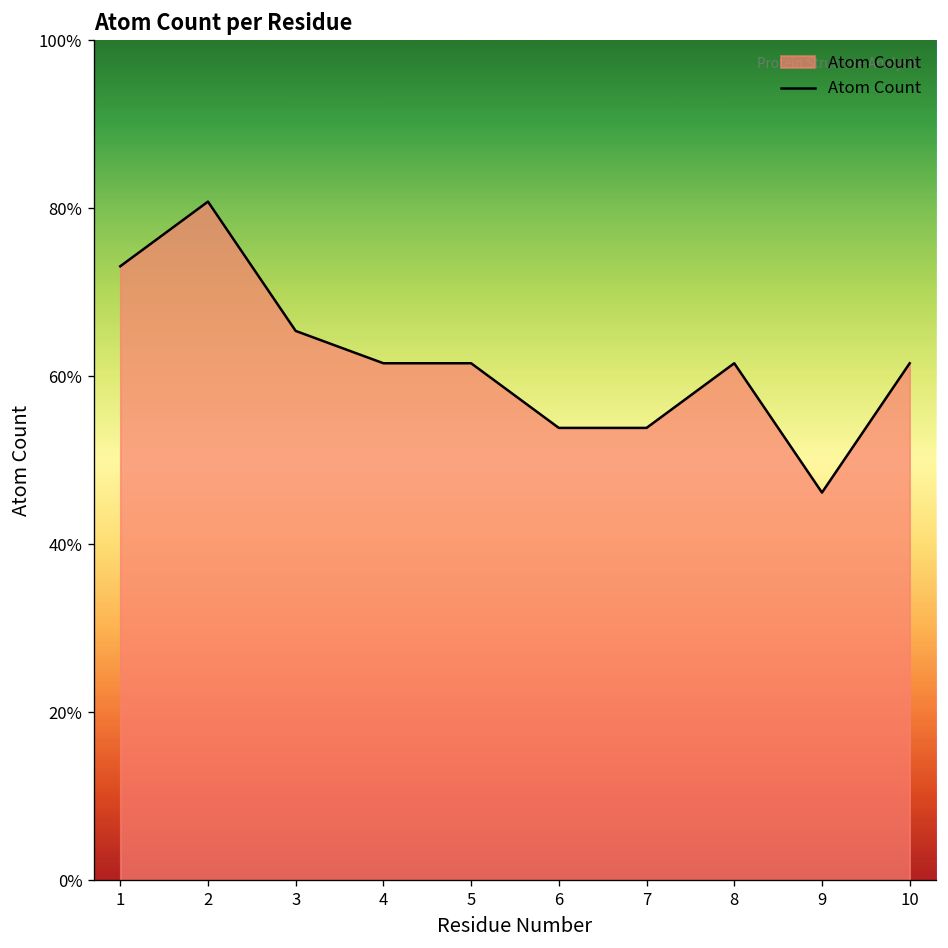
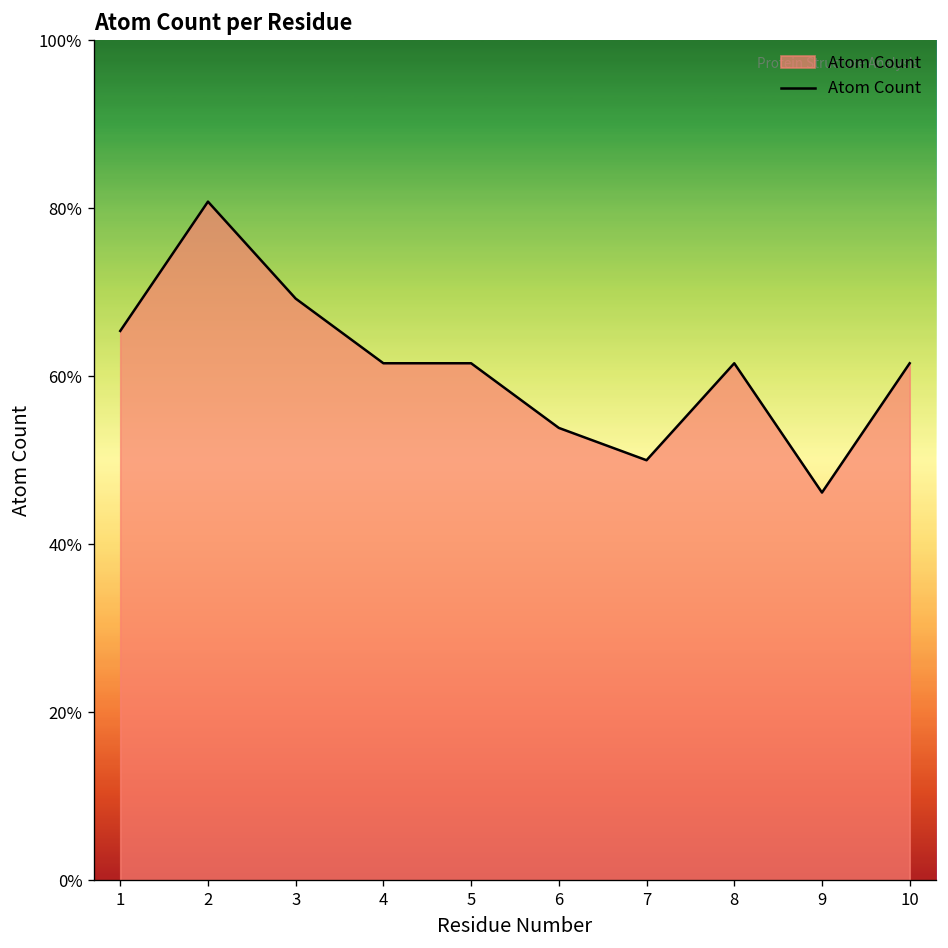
1: 73% -> 65%
3: 65% -> 69%
7: 54% -> 50%
